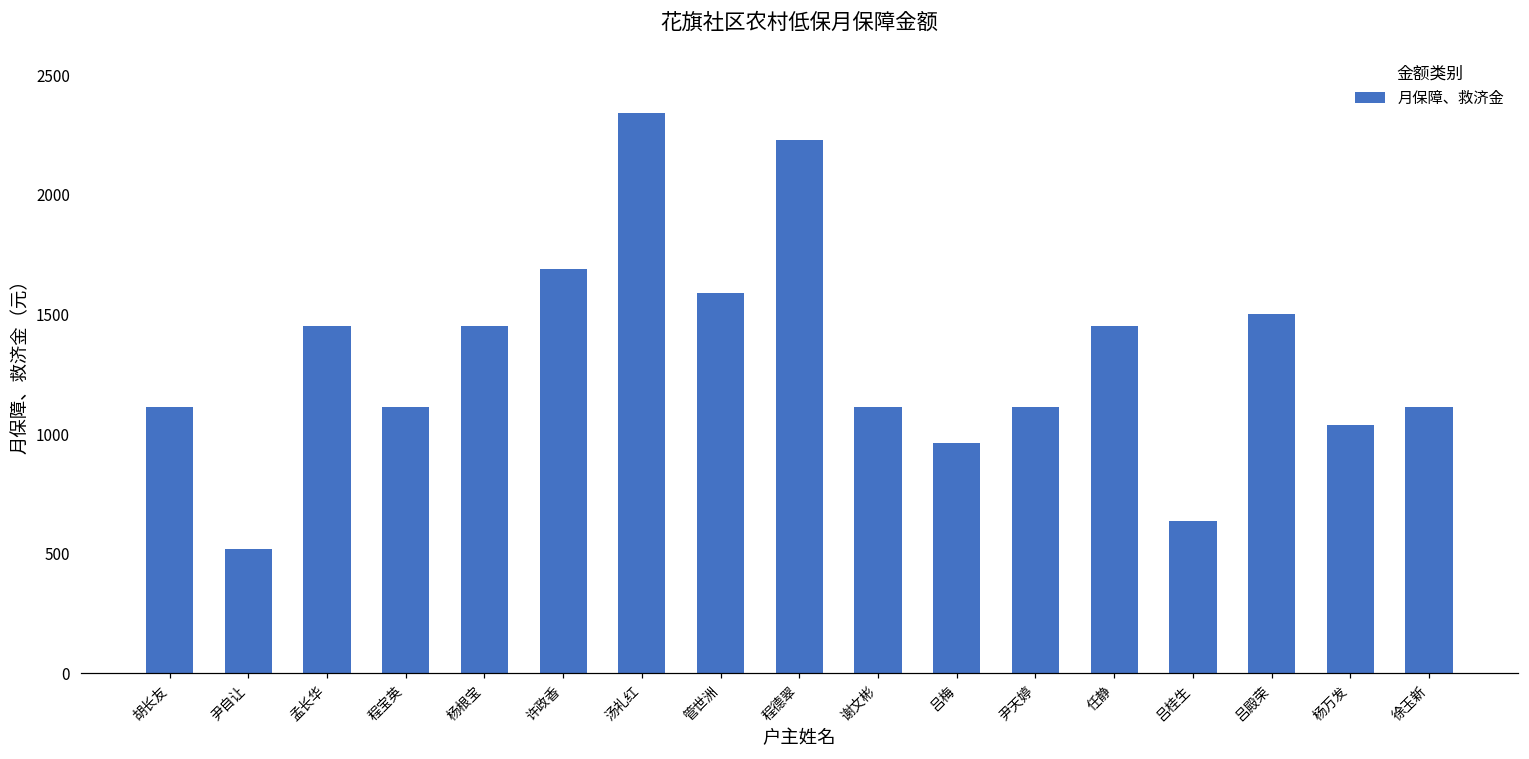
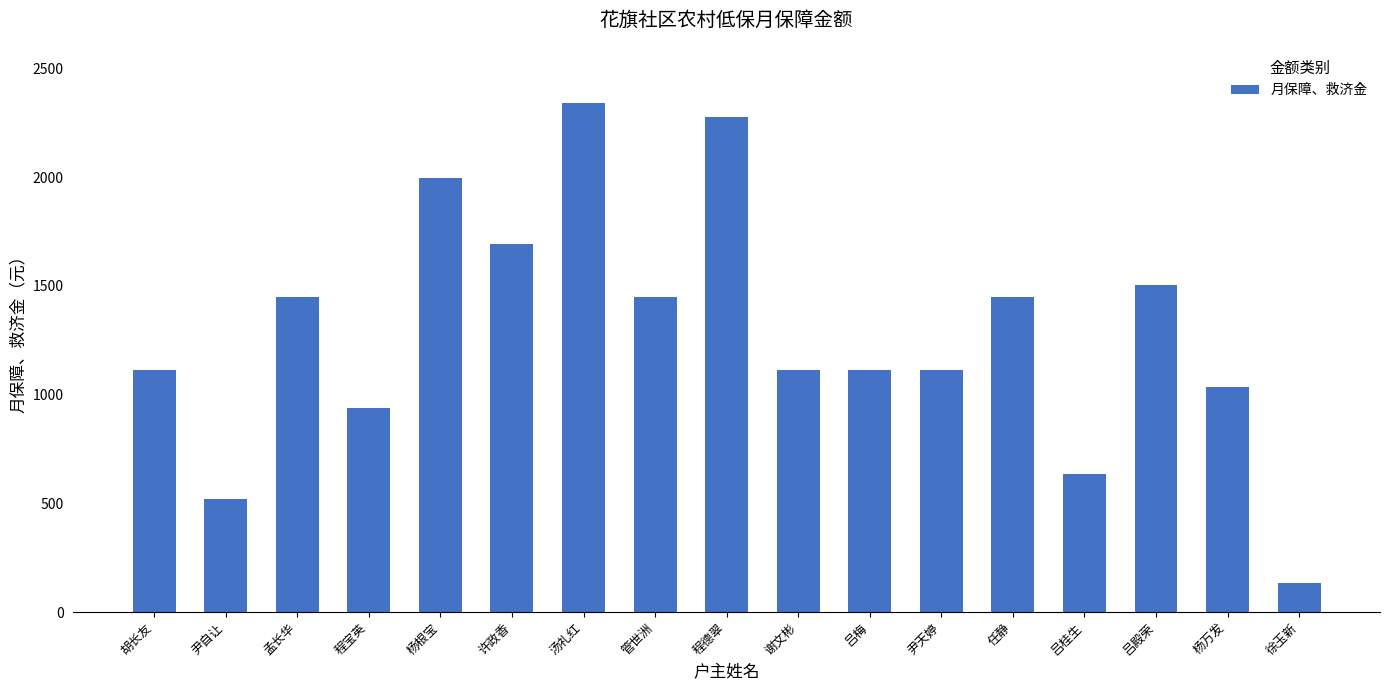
程宝英: 1120 -> 940
杨根宝: 1450 -> 2000
管世洲: 1590 -> 1450
程德翠: 2230 -> 2280
吕梅: 960 -> 1120
徐玉新: 1120 -> 140
